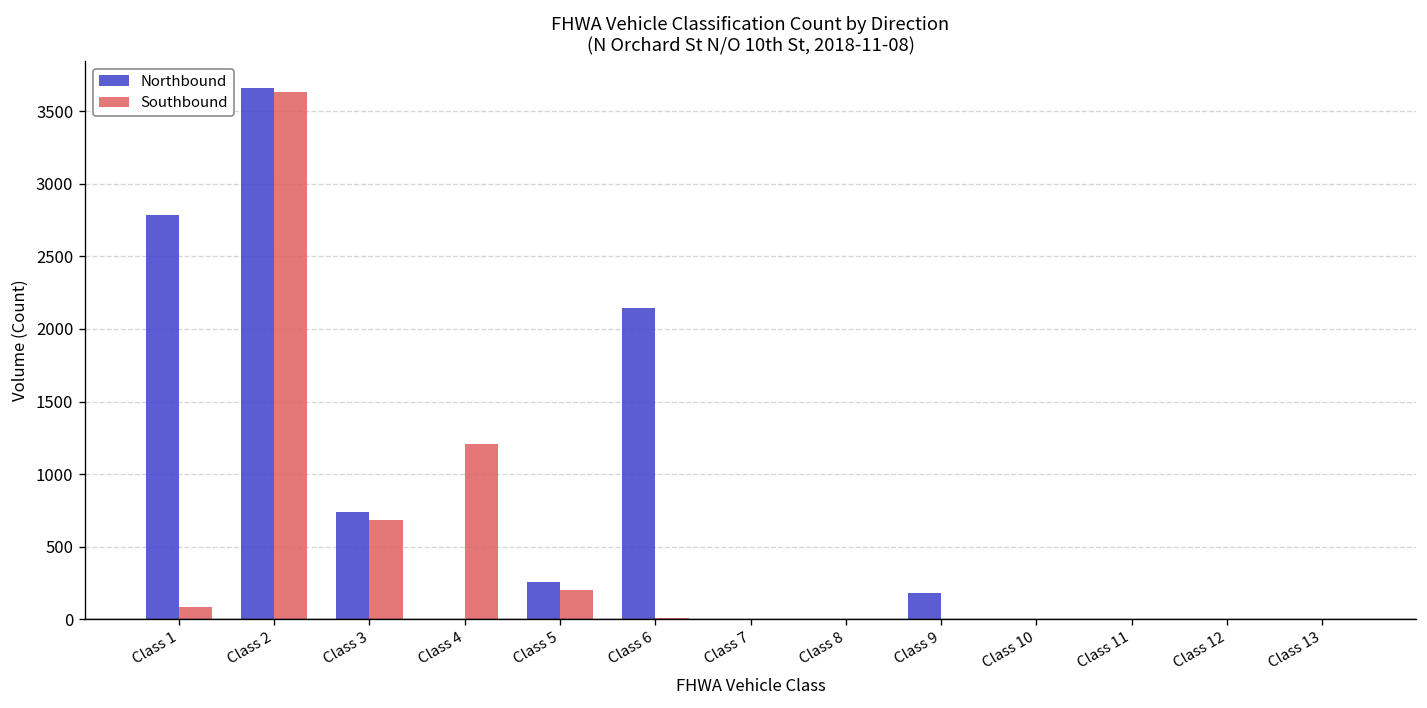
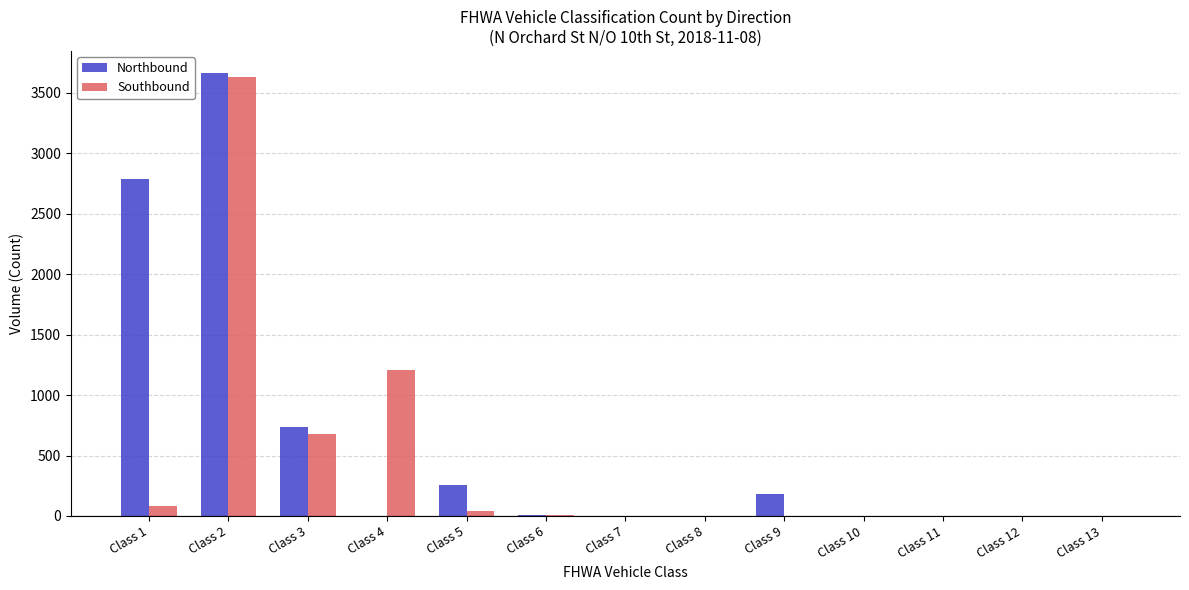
Southbound, Class 5: 200 -> 40
Northbound, Class 6: 2140 -> 10
